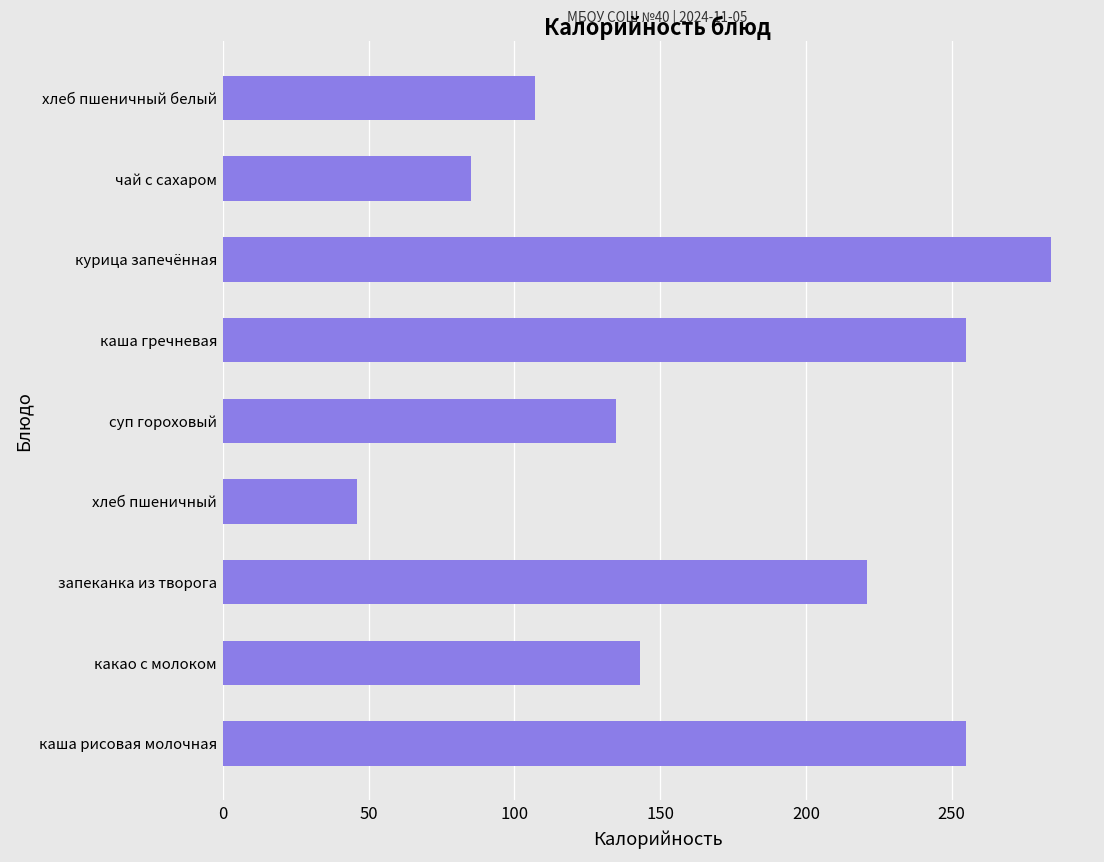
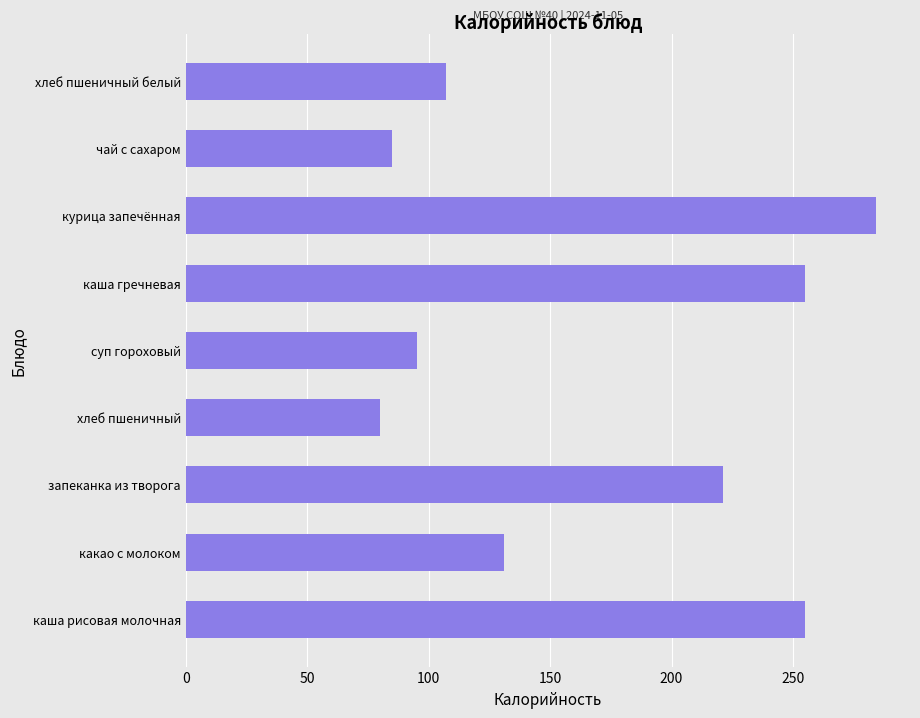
суп гороховый: 135 -> 95
хлеб пшеничный: 46 -> 80
какао с молоком: 143 -> 131
